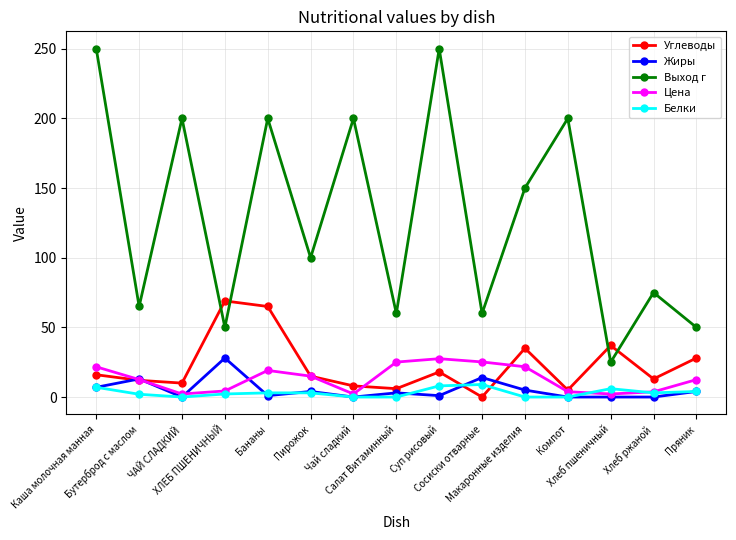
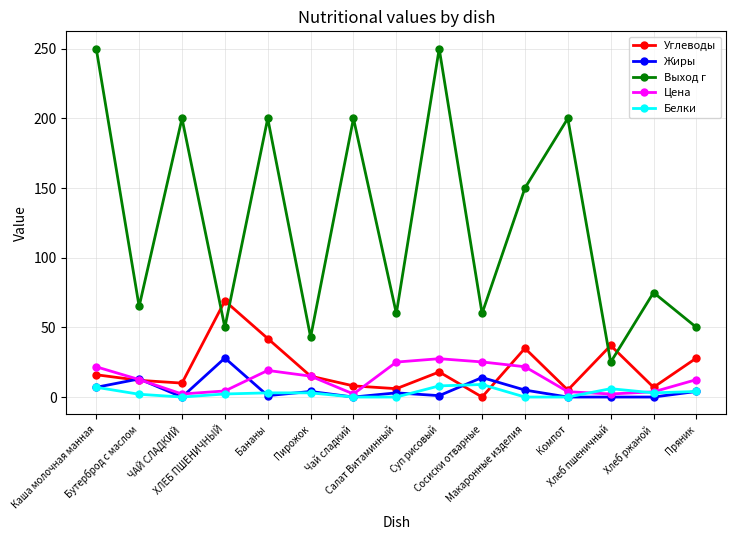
Углеводы, Бананы: 65 -> 42
Выход г, Пирожок: 100 -> 43
Углеводы, Хлеб ржаной: 13 -> 7
